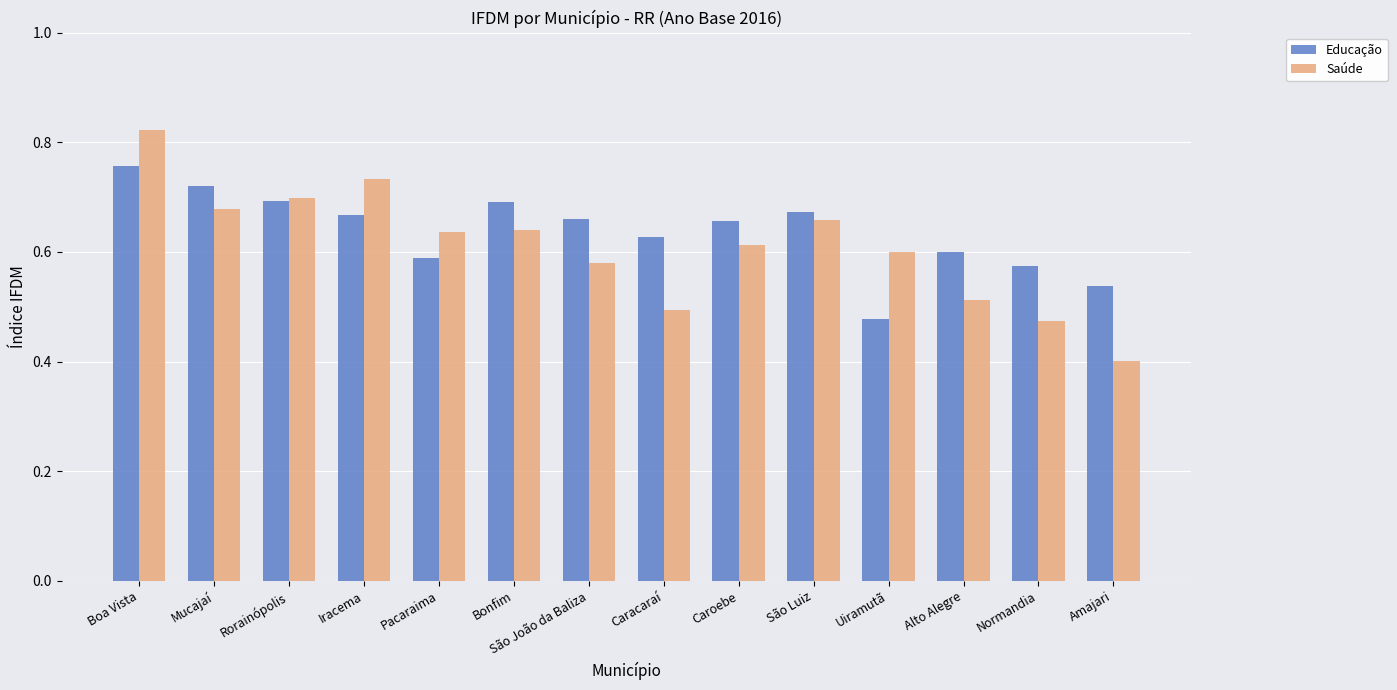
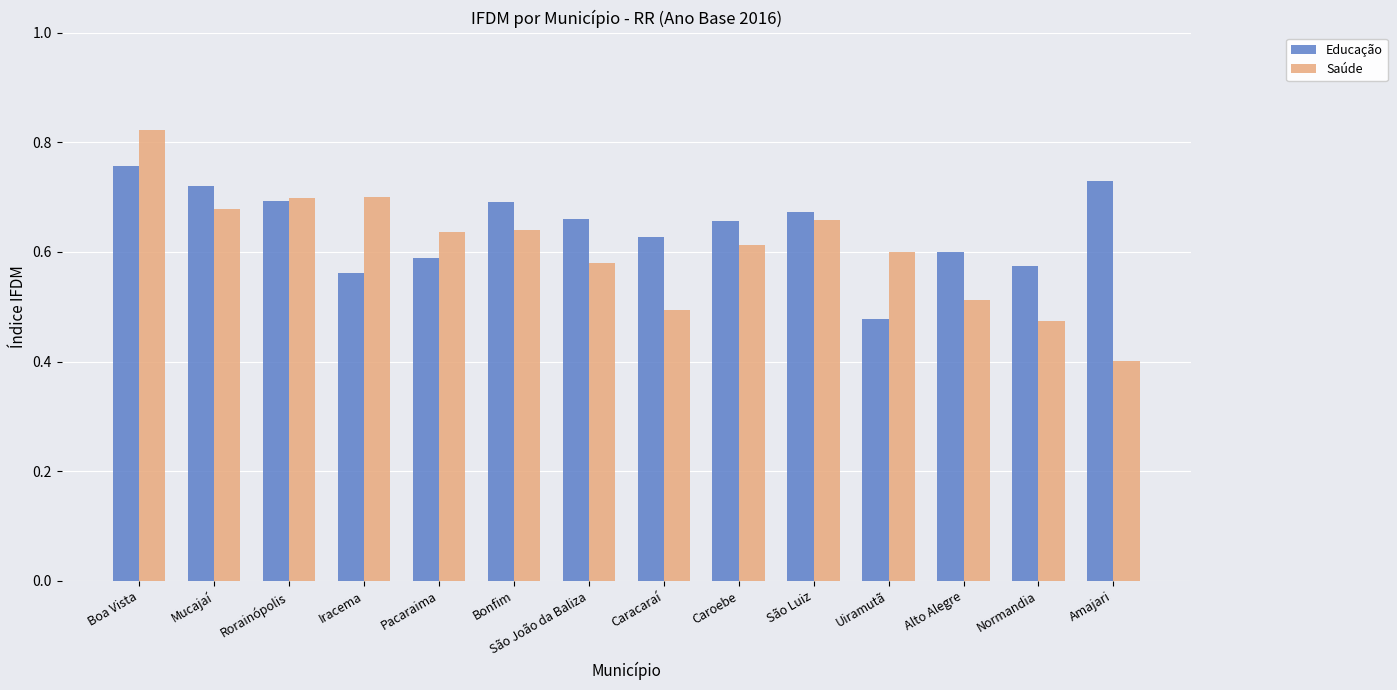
Educação, Iracema: 0.67 -> 0.56
Saúde, Iracema: 0.73 -> 0.70
Educação, Amajari: 0.54 -> 0.73
